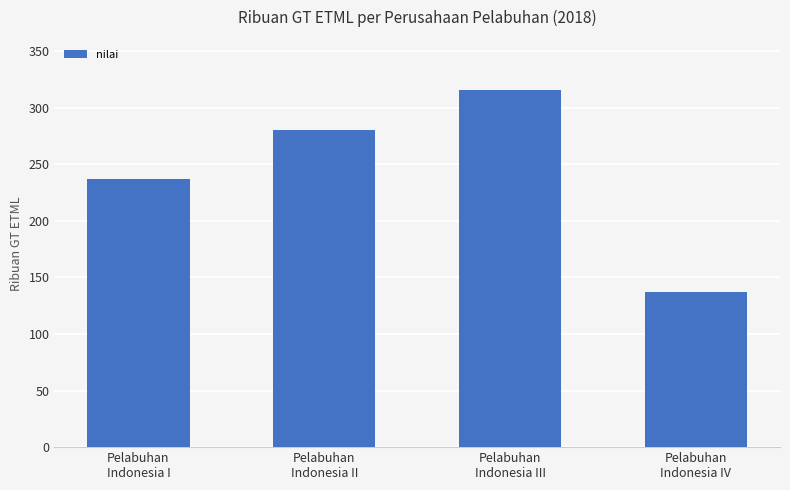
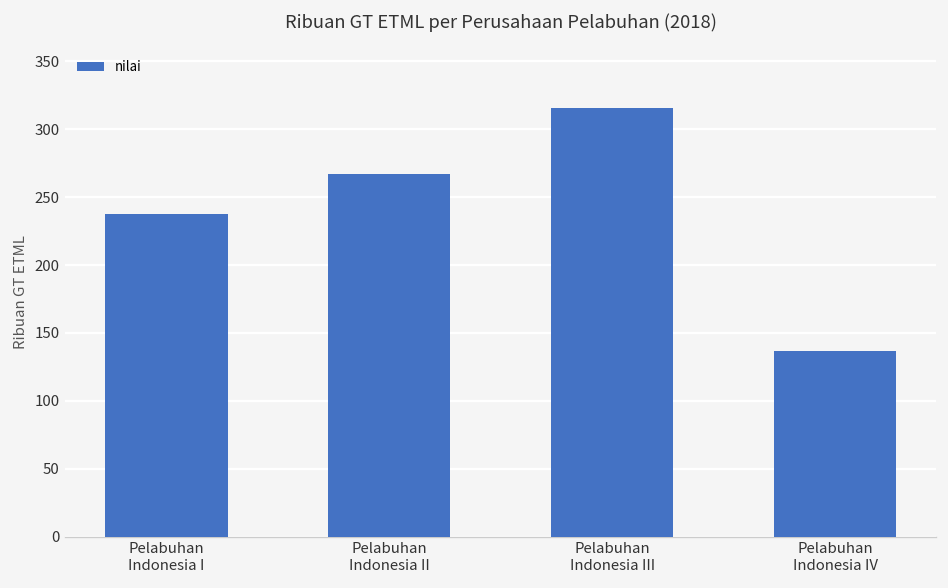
Pelabuhan Indonesia II: 280 -> 267
